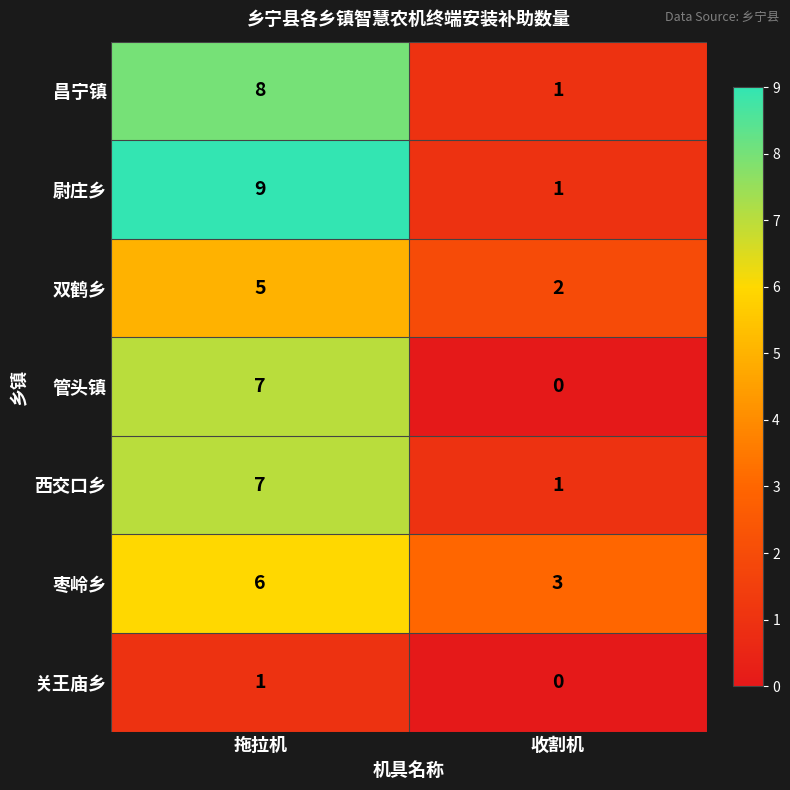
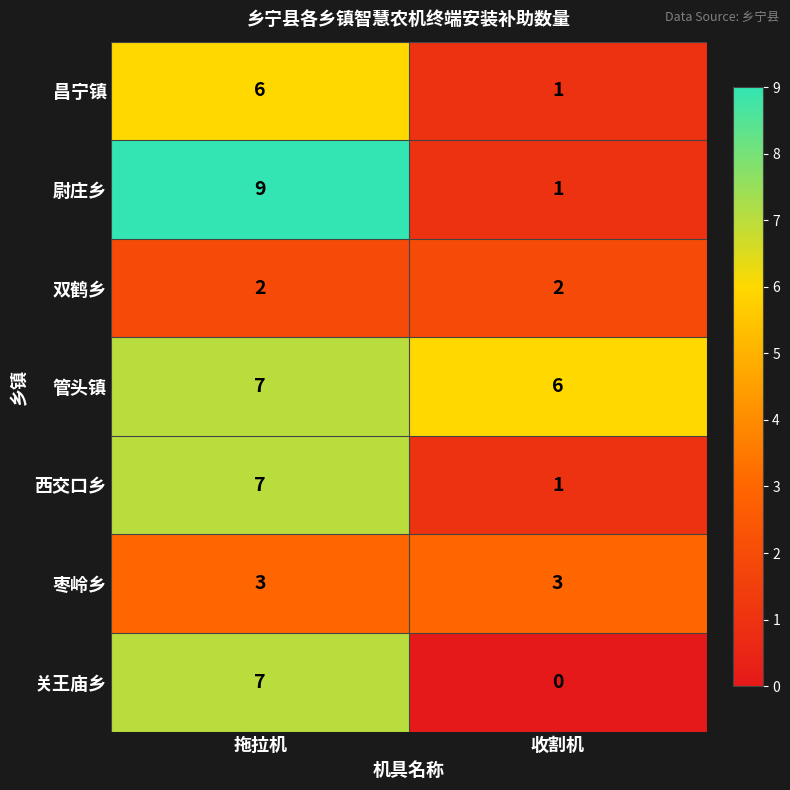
昌宁镇, 拖拉机: 8 -> 6
双鹤乡, 拖拉机: 5 -> 2
管头镇, 收割机: 0 -> 6
枣岭乡, 拖拉机: 6 -> 3
关王庙乡, 拖拉机: 1 -> 7
